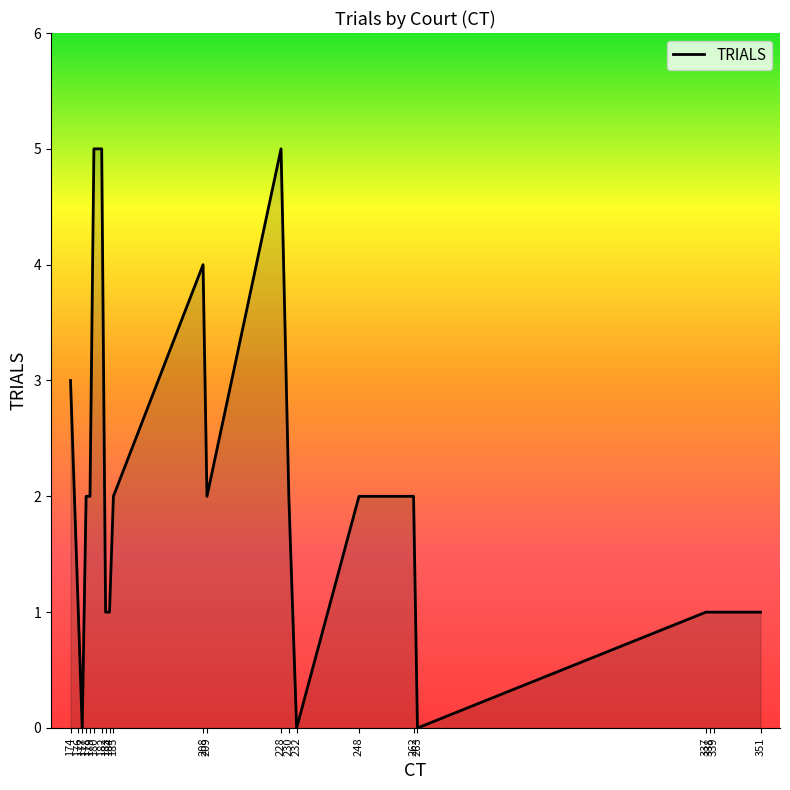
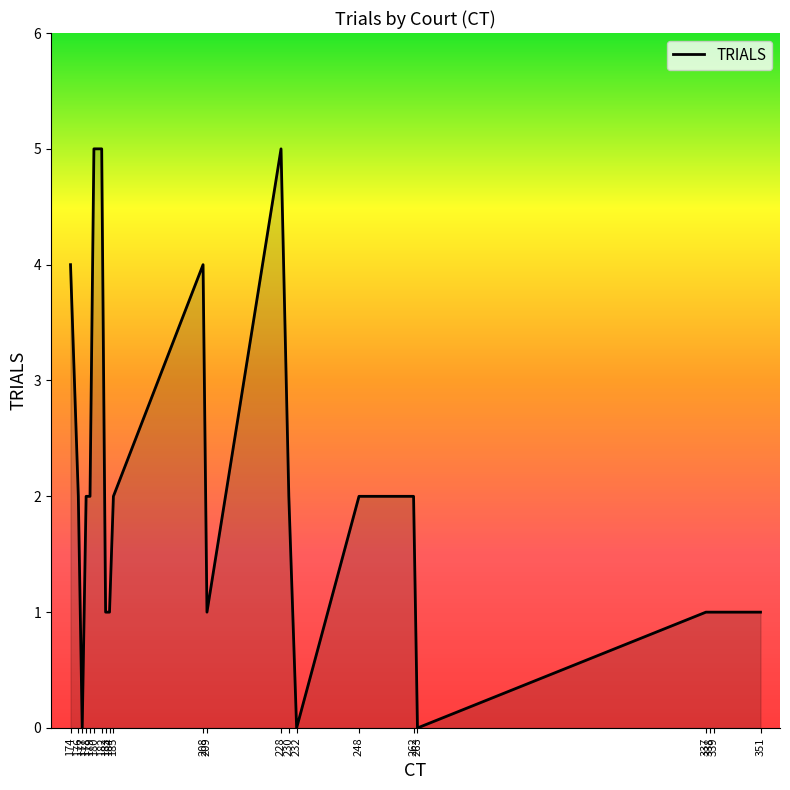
174: 3 -> 4
176: 1 -> 2
209: 2 -> 1
